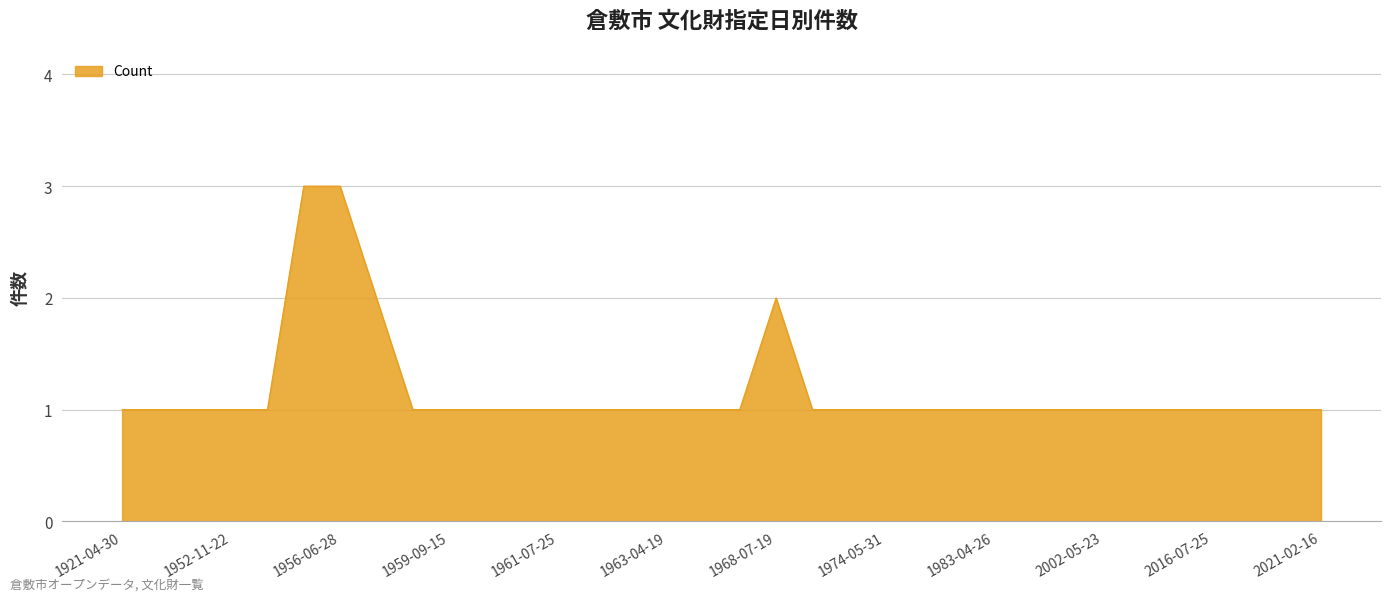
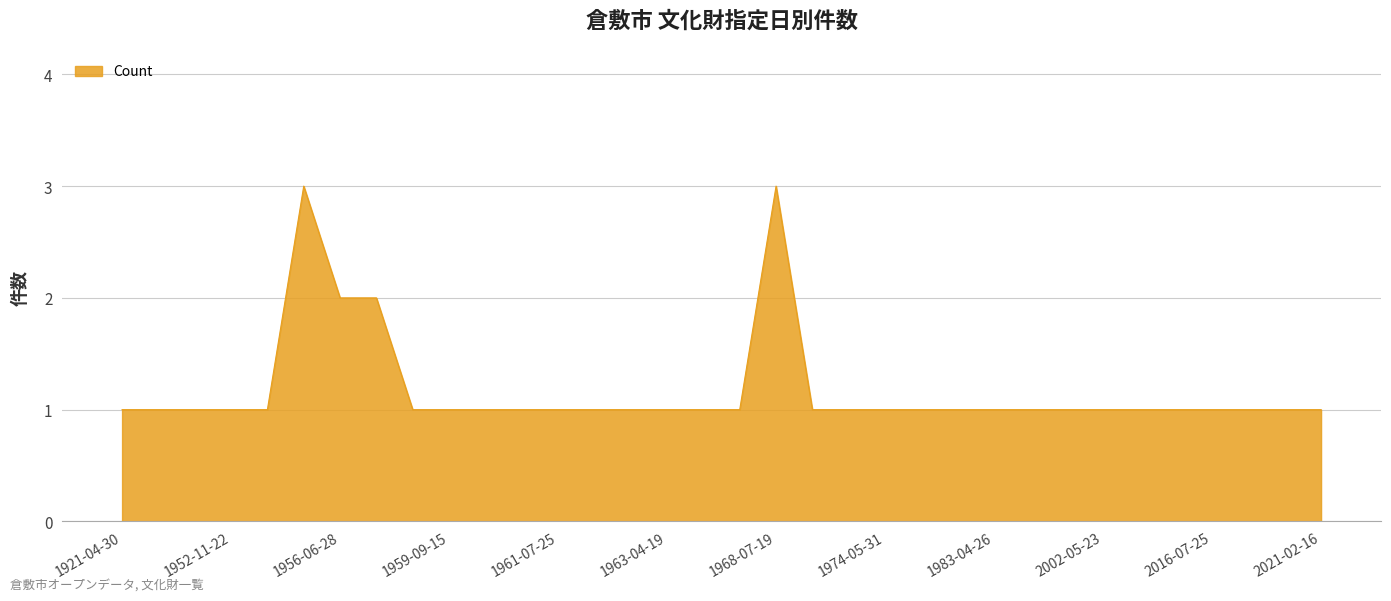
1956-06-28: 3 -> 2
1968-07-19: 2 -> 3
